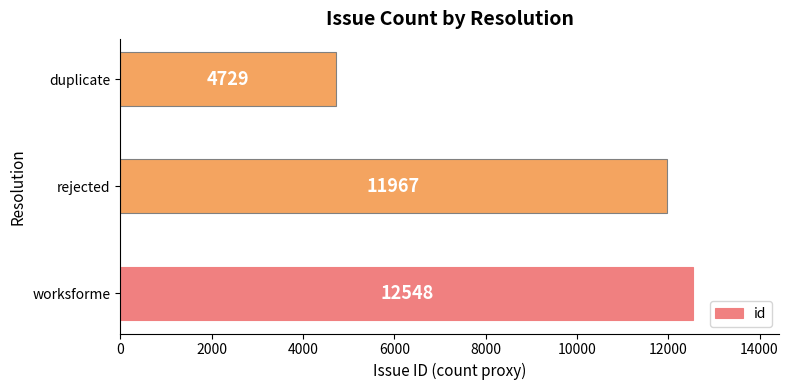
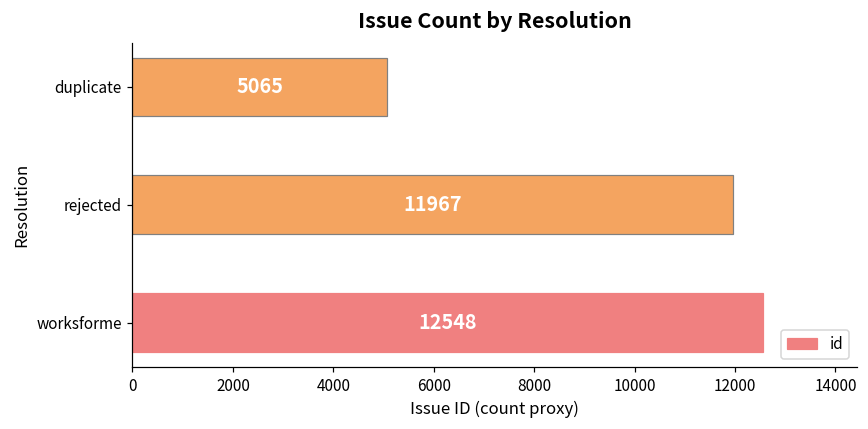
duplicate: 4729 -> 5065
